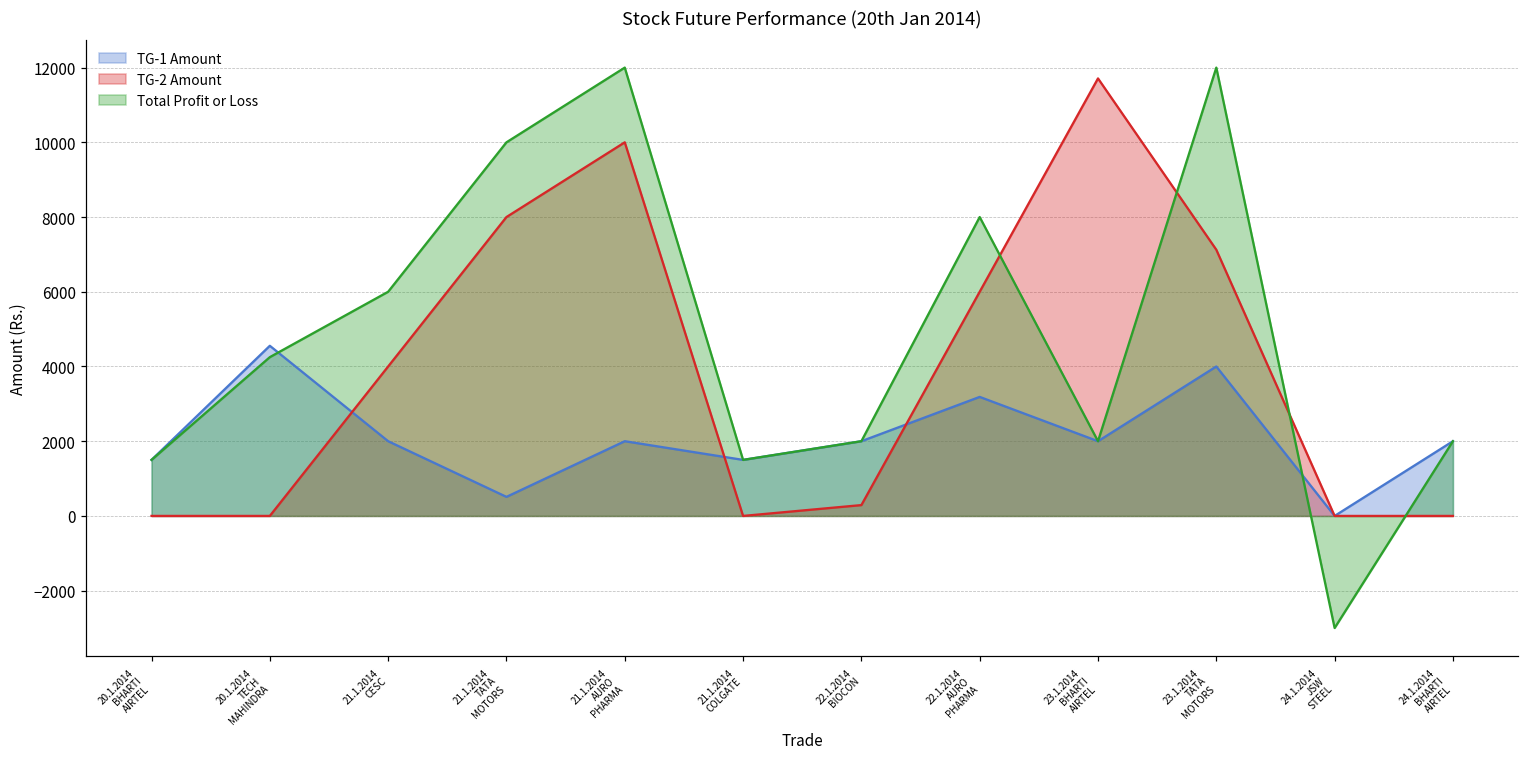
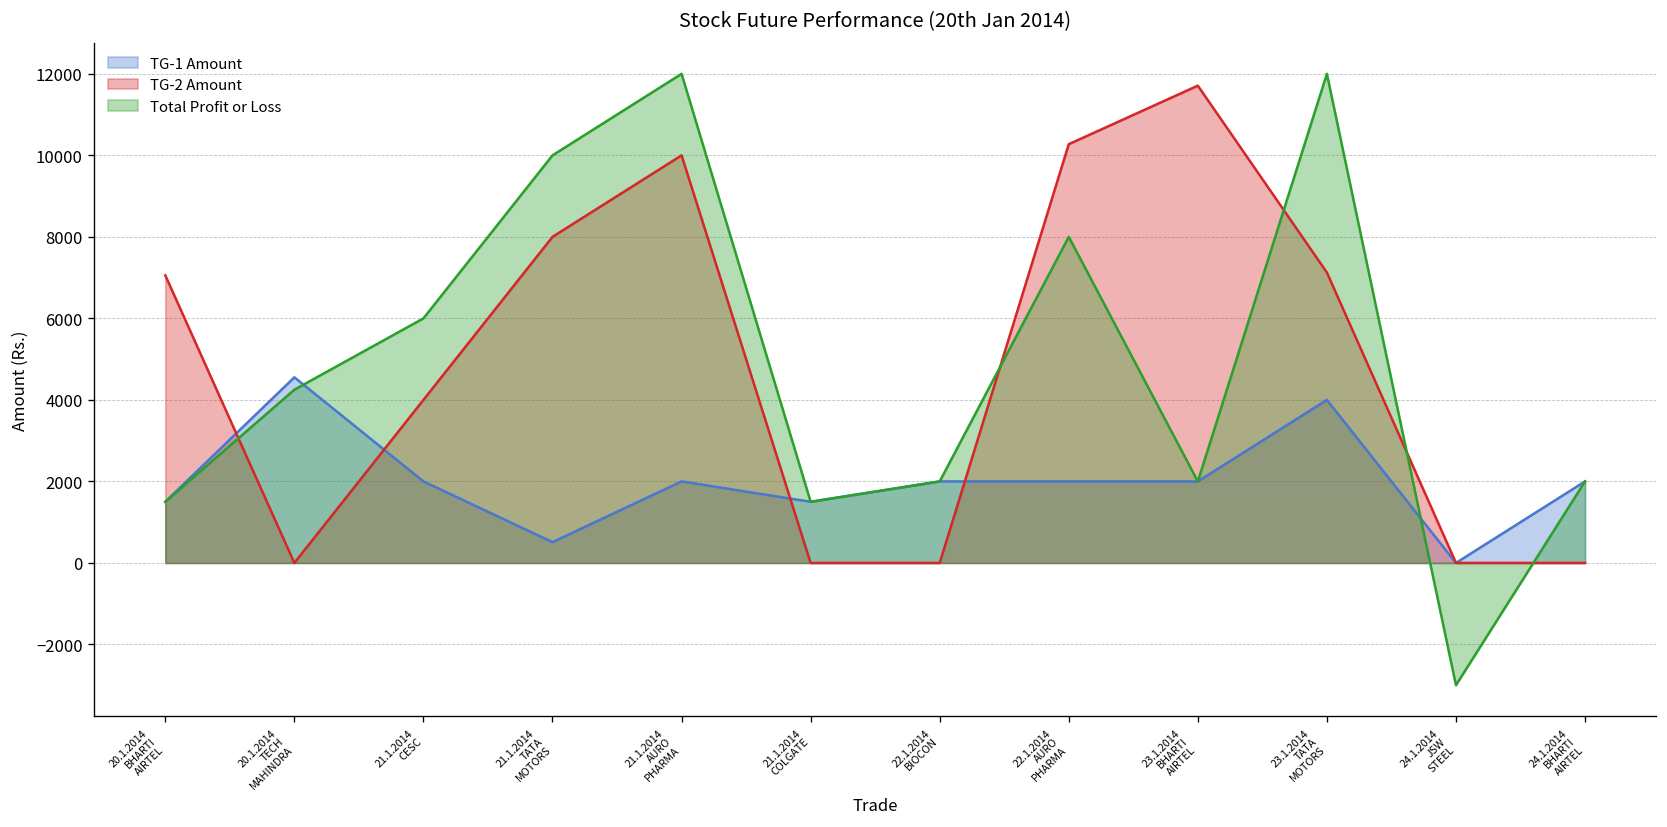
TG-2 Amount, 20.1.2014 BHARTI AIRTEL: 0 -> 7100
TG-2 Amount, 22.1.2014 BIOCON: 300 -> 0
TG-1 Amount, 22.1.2014 AURO PHARMA: 3200 -> 2000
TG-2 Amount, 22.1.2014 AURO PHARMA: 6000 -> 10300
